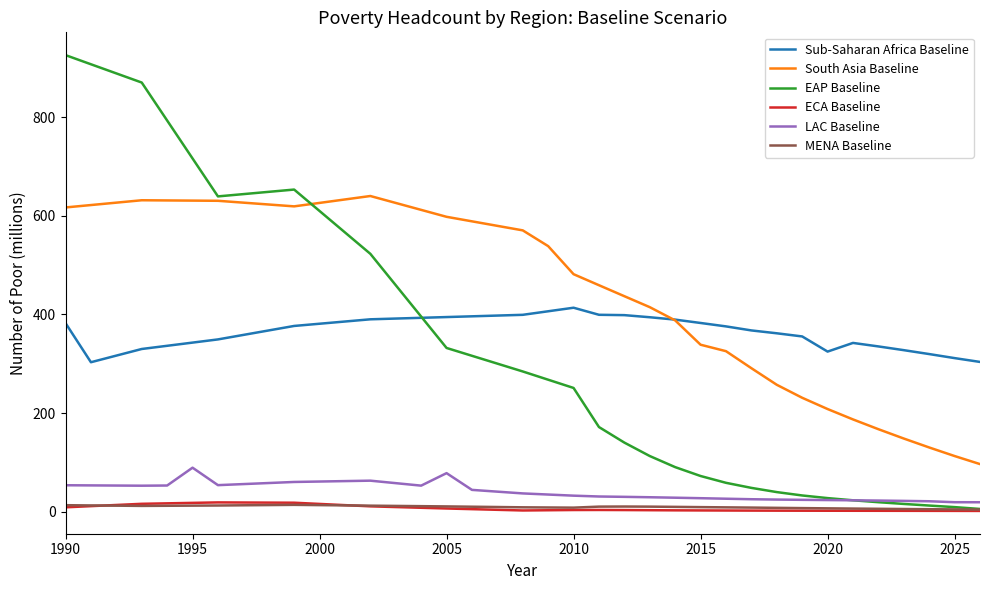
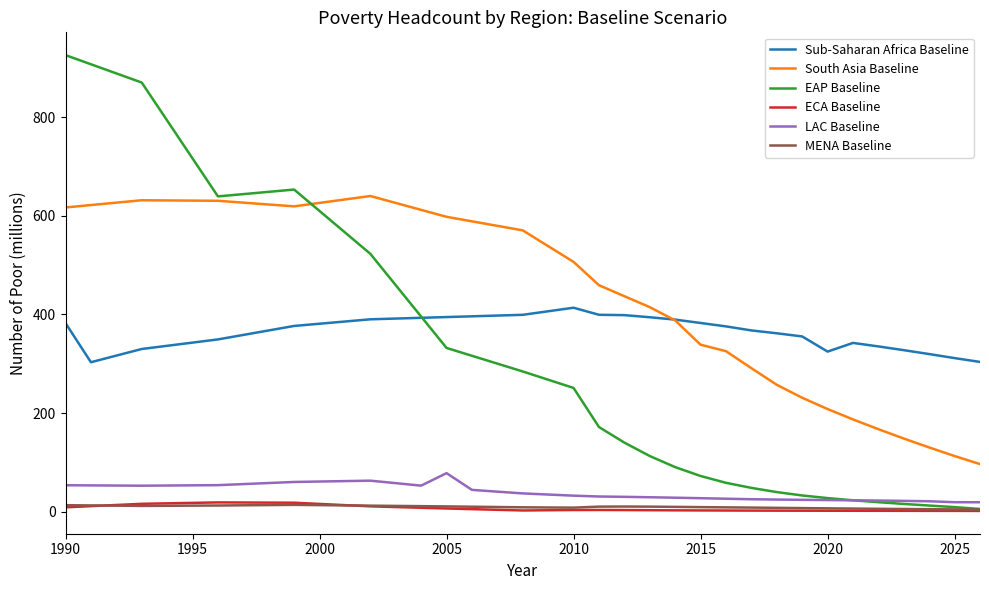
LAC Baseline, 1995: 90 -> 50
South Asia Baseline, 2010: 480 -> 510
